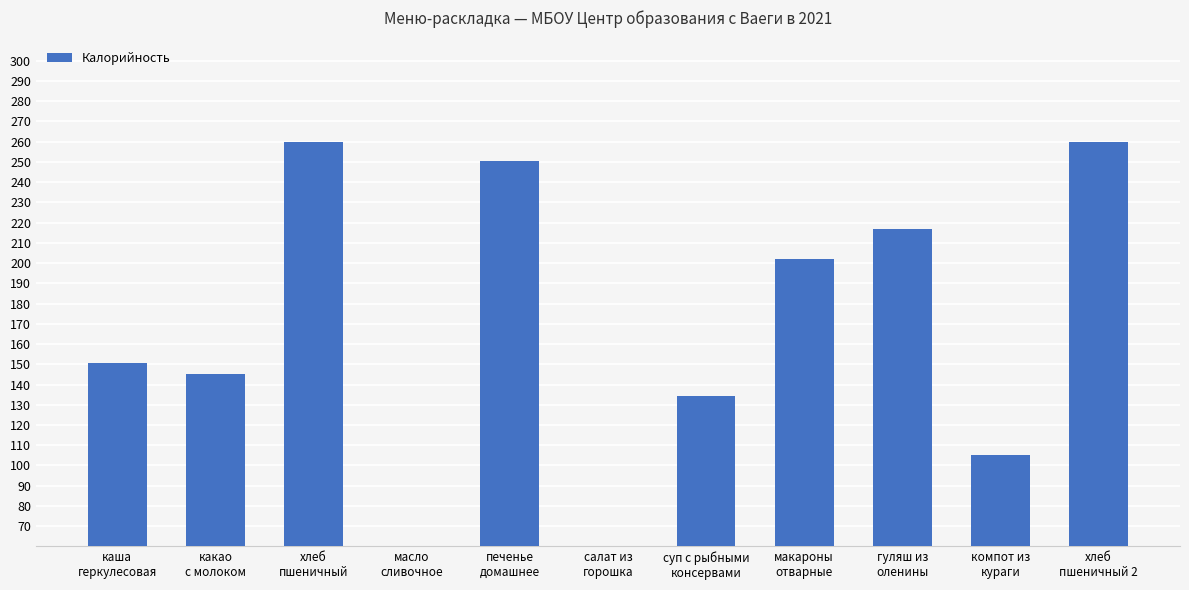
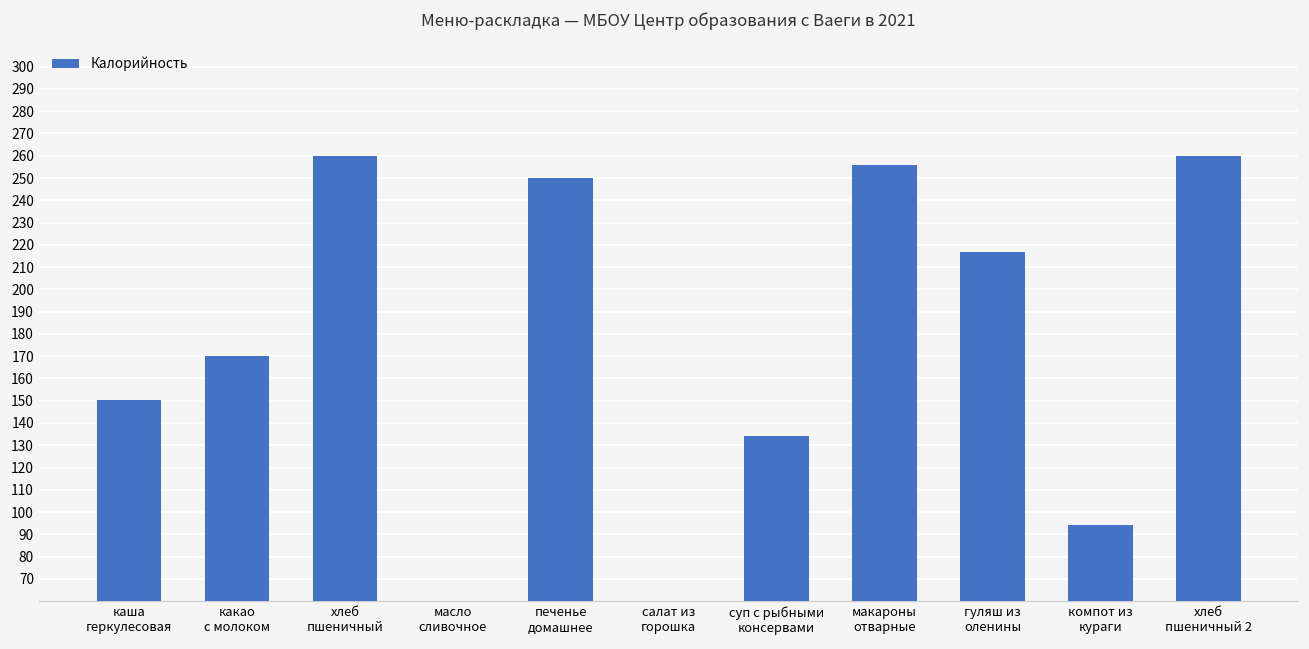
какао с молоком: 145 -> 170
макароны отварные: 202 -> 256
компот из кураги: 105 -> 94
